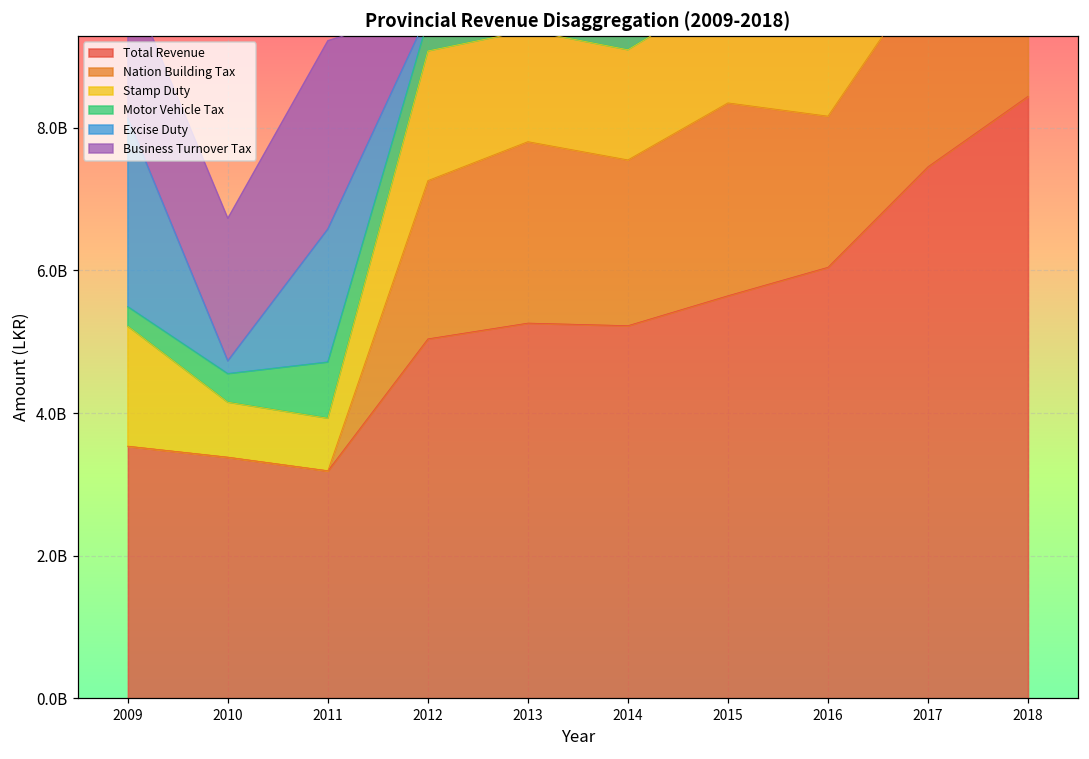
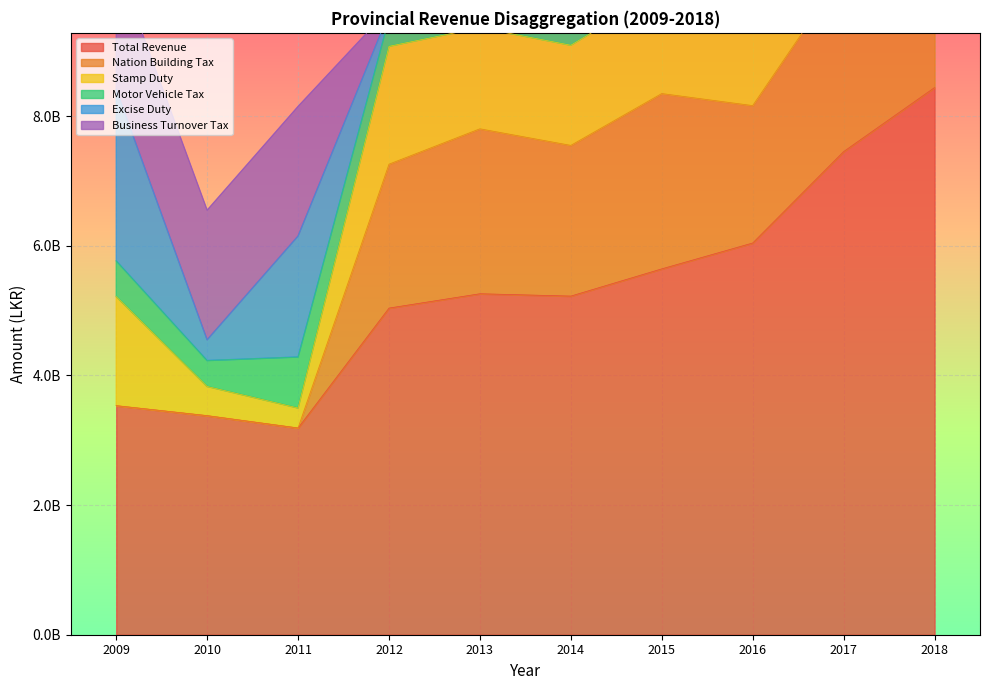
Motor Vehicle Tax, 2009: 300000000 -> 600000000
Stamp Duty, 2010: 800000000 -> 500000000
Excise Duty, 2010: 200000000 -> 300000000
Stamp Duty, 2011: 700000000 -> 300000000
Business Turnover Tax, 2011: 2600000000 -> 2000000000
